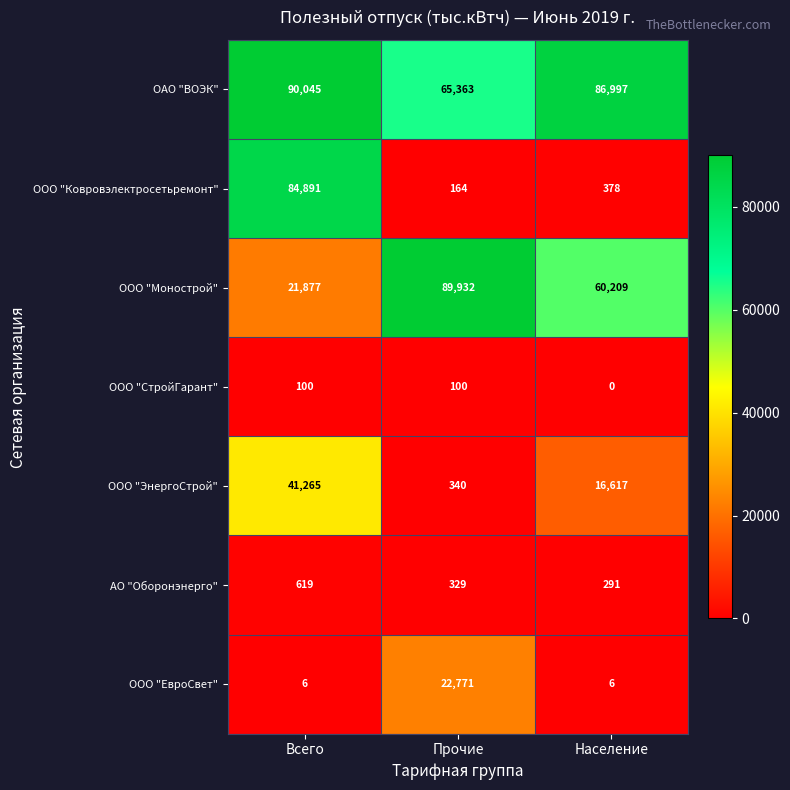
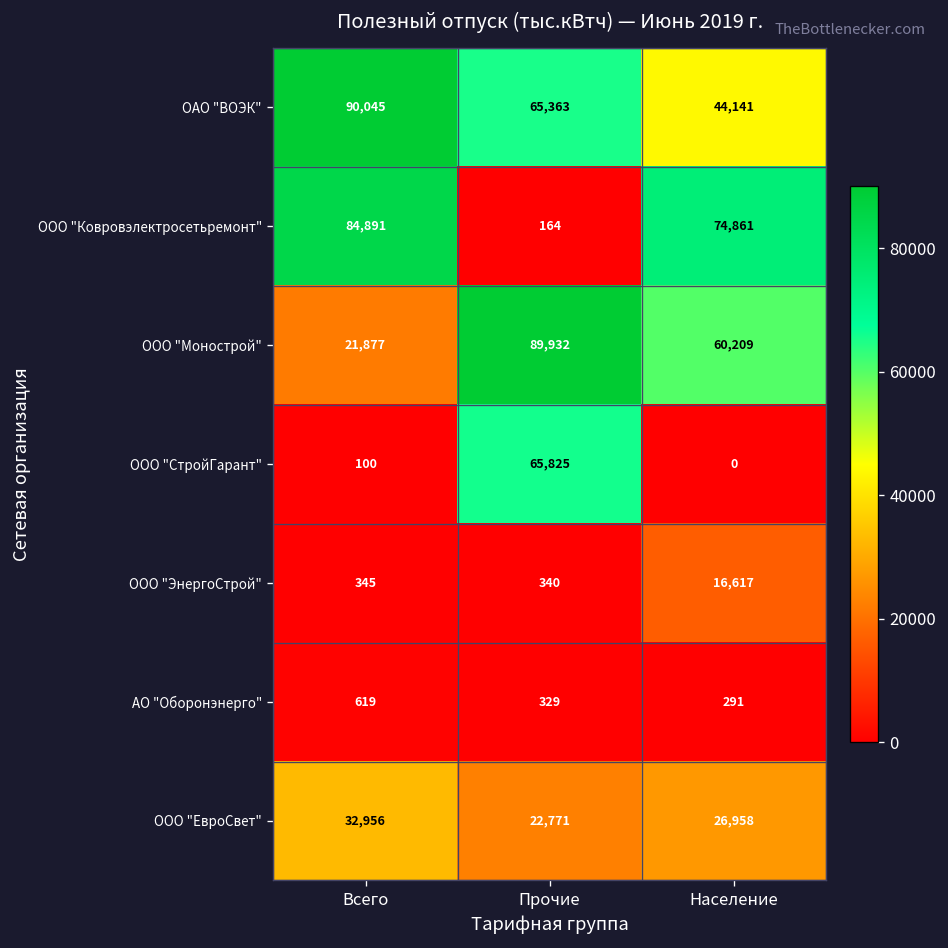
ОАО "ВОЭК", Население: 86,997 -> 44,141
ООО "Ковровэлектросетьремонт", Население: 378 -> 74,861
ООО "СтройГарант", Прочие: 100 -> 65,825
ООО "ЭнергоСтрой", Всего: 41,265 -> 345
ООО "ЕвроСвет", Всего: 6 -> 32,956
ООО "ЕвроСвет", Население: 6 -> 26,958
